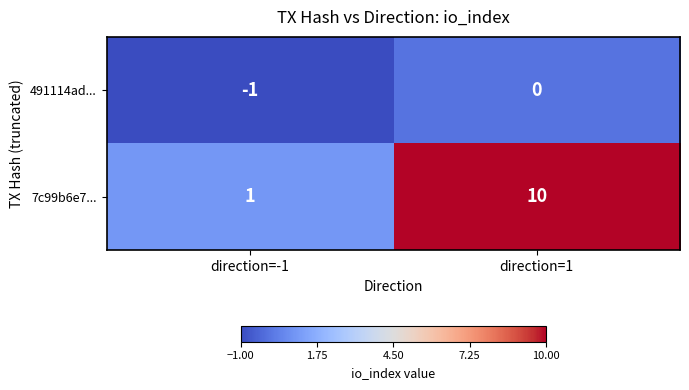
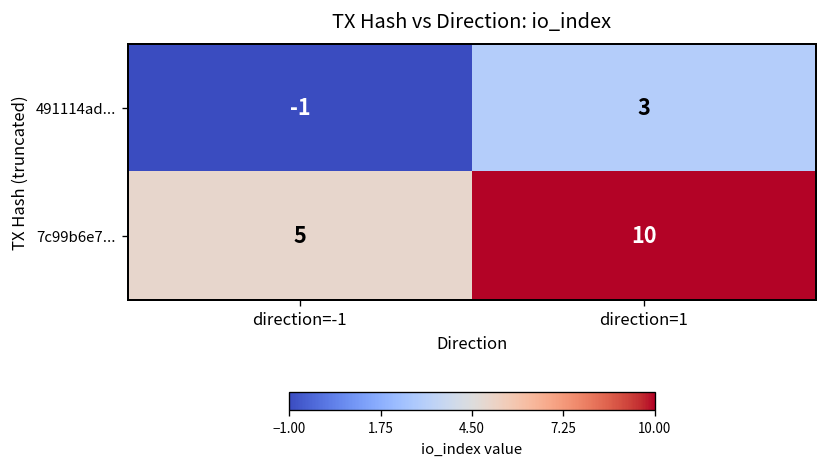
491114ad..., direction=1: 0 -> 3
7c99b6e7..., direction=-1: 1 -> 5
